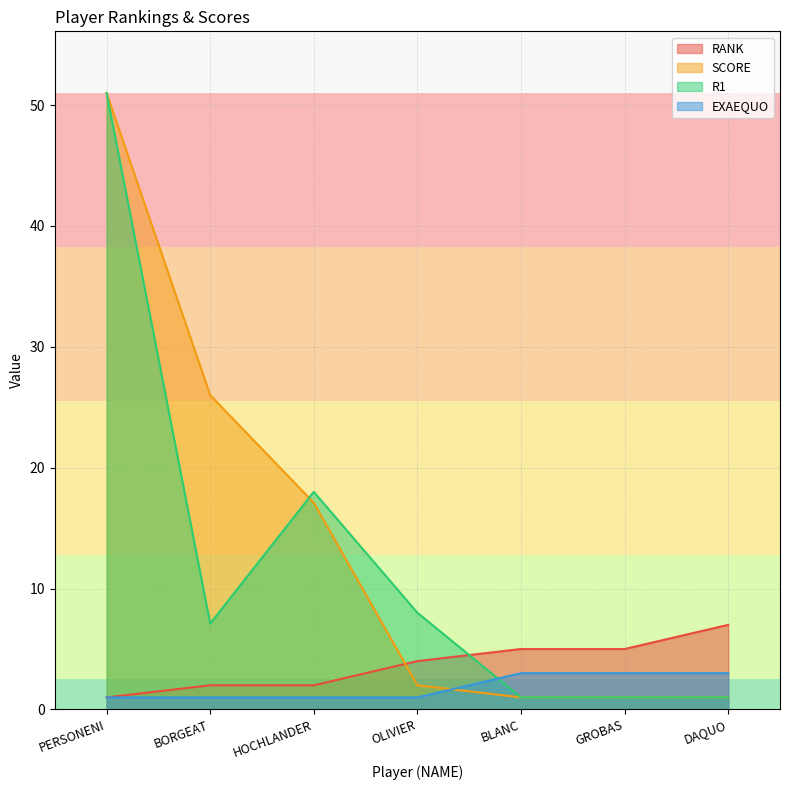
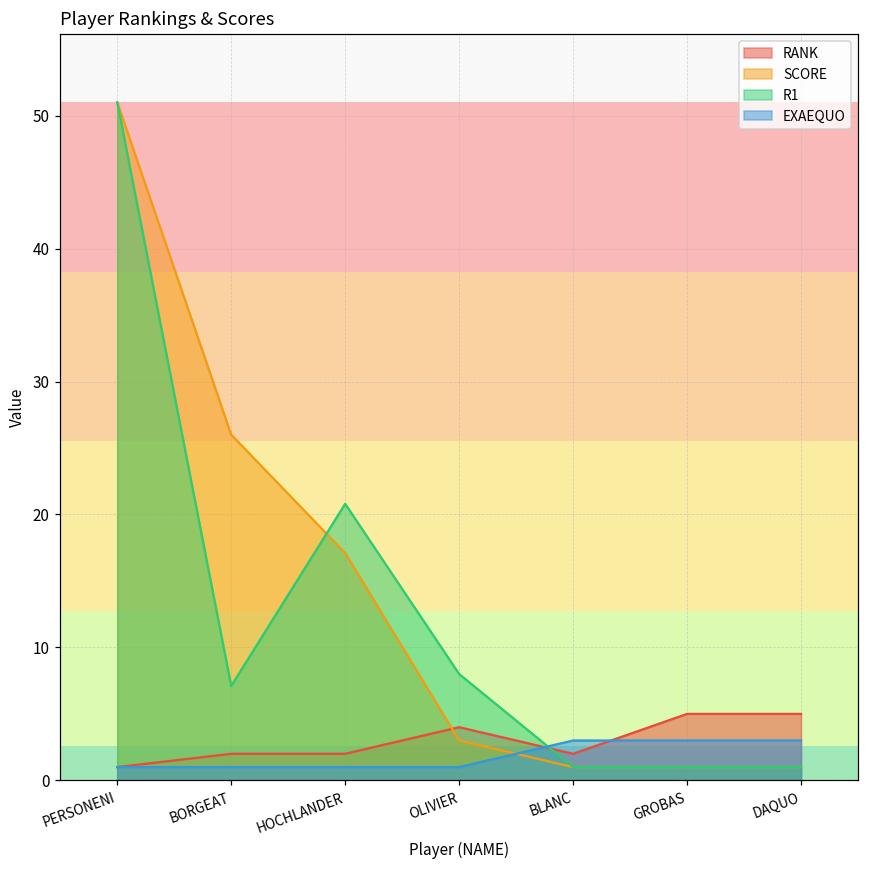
R1, HOCHLANDER: 18.0 -> 20.8
SCORE, OLIVIER: 2 -> 3
RANK, BLANC: 5 -> 2
RANK, DAQUO: 7 -> 5
